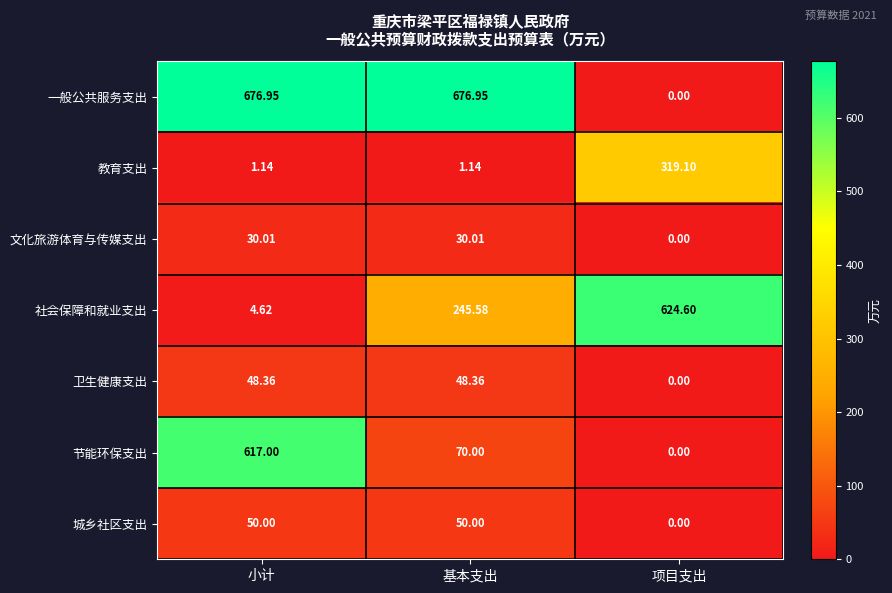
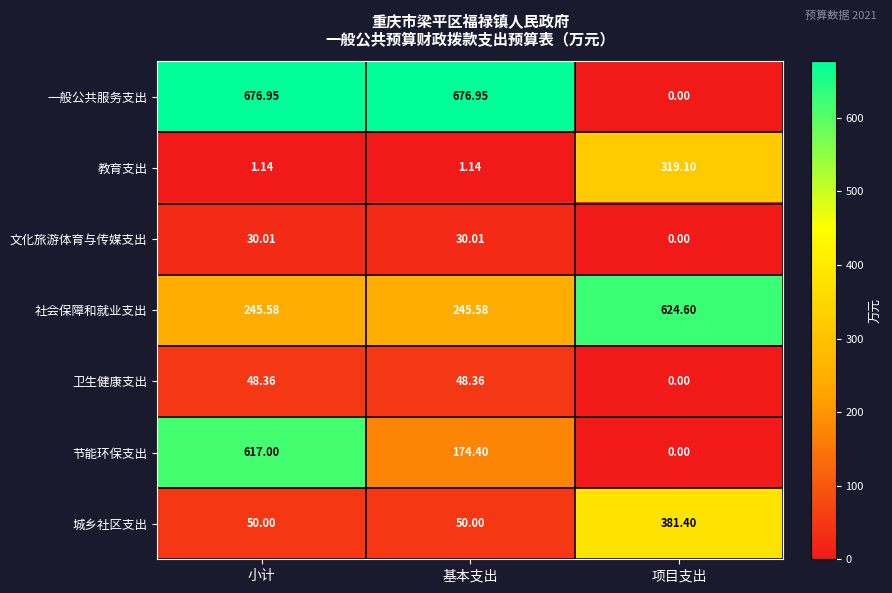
社会保障和就业支出, 小计: 4.62 -> 245.58
节能环保支出, 基本支出: 70.00 -> 174.40
城乡社区支出, 项目支出: 0.00 -> 381.40
